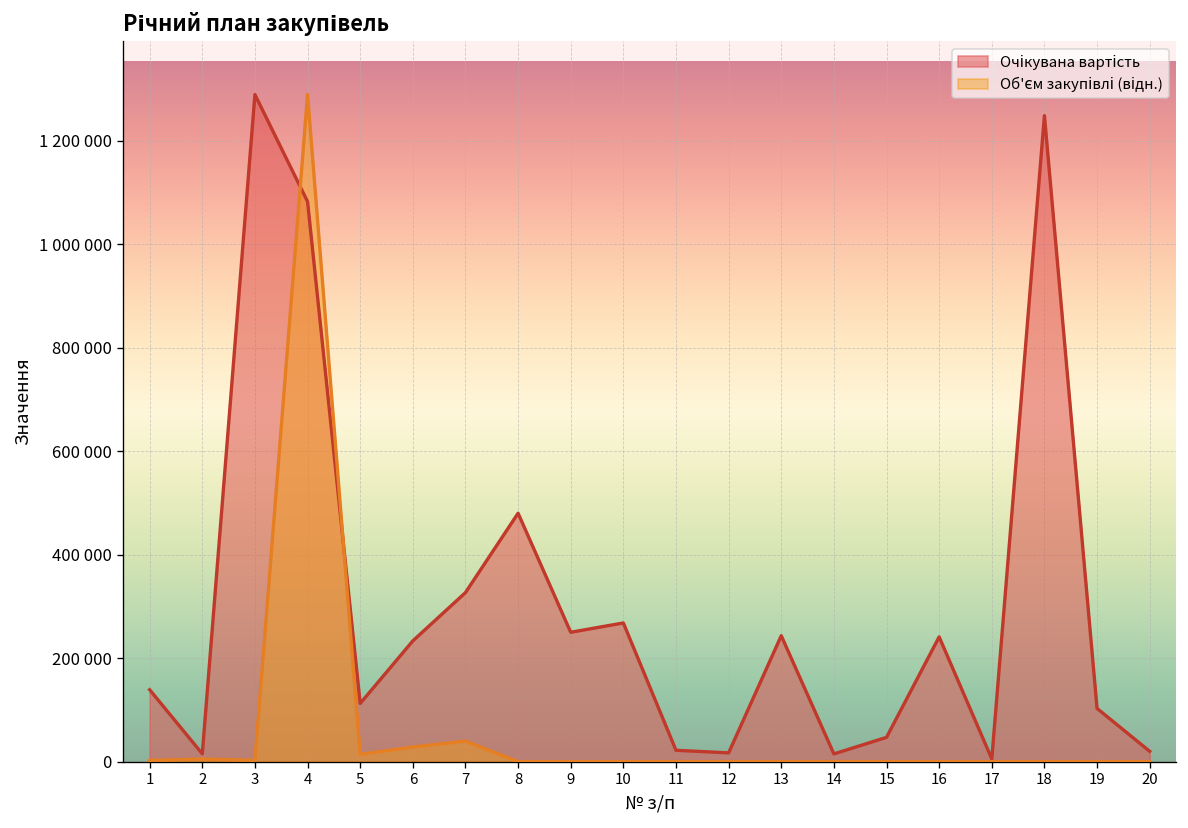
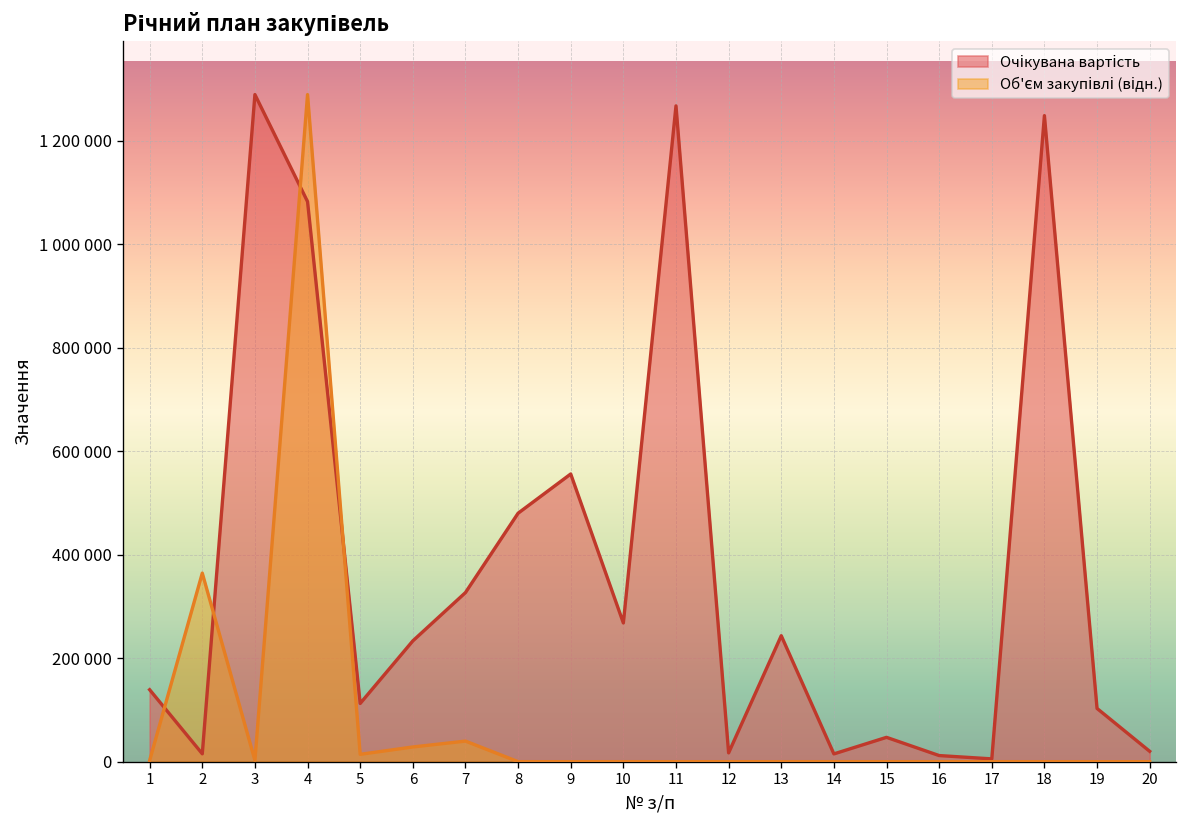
Об'єм закупівлі (відн.), 2: 10000 -> 360000
Очікувана вартість, 9: 250000 -> 560000
Очікувана вартість, 11: 20000 -> 1270000
Очікувана вартість, 16: 240000 -> 10000
